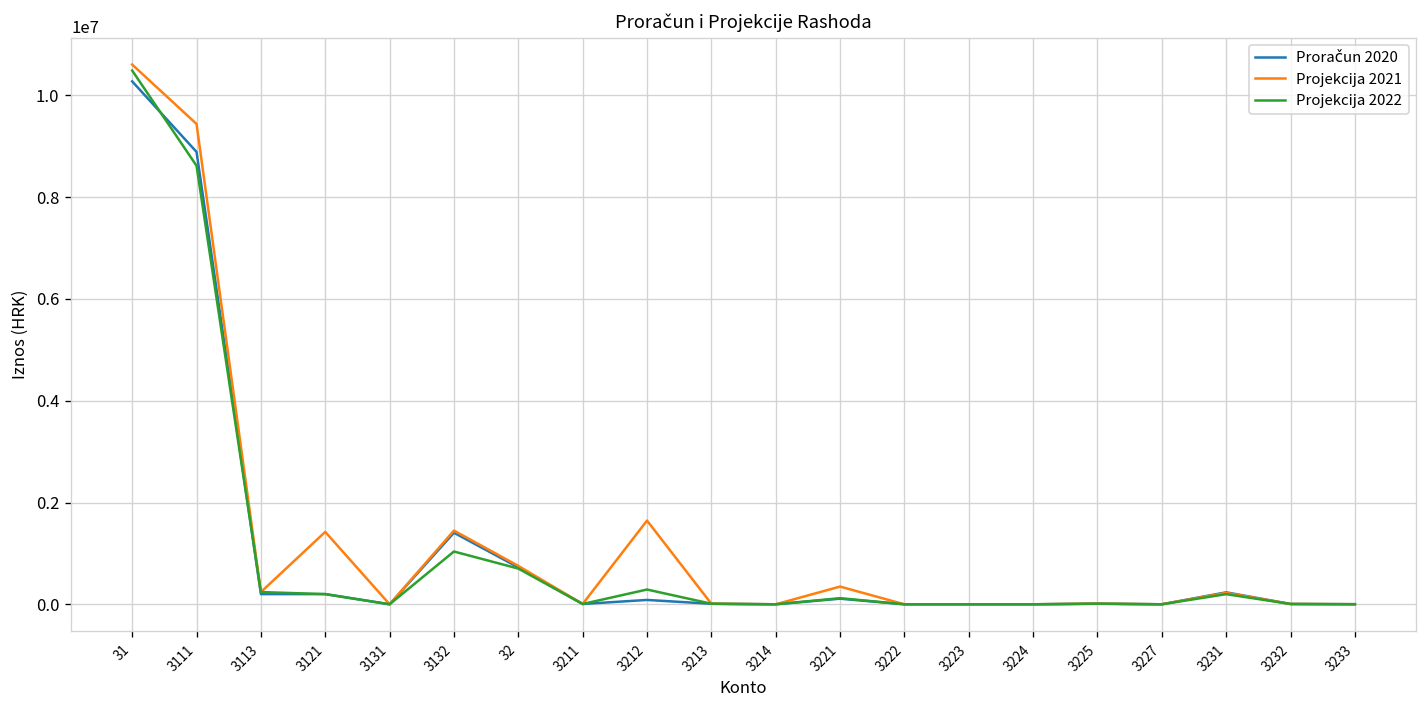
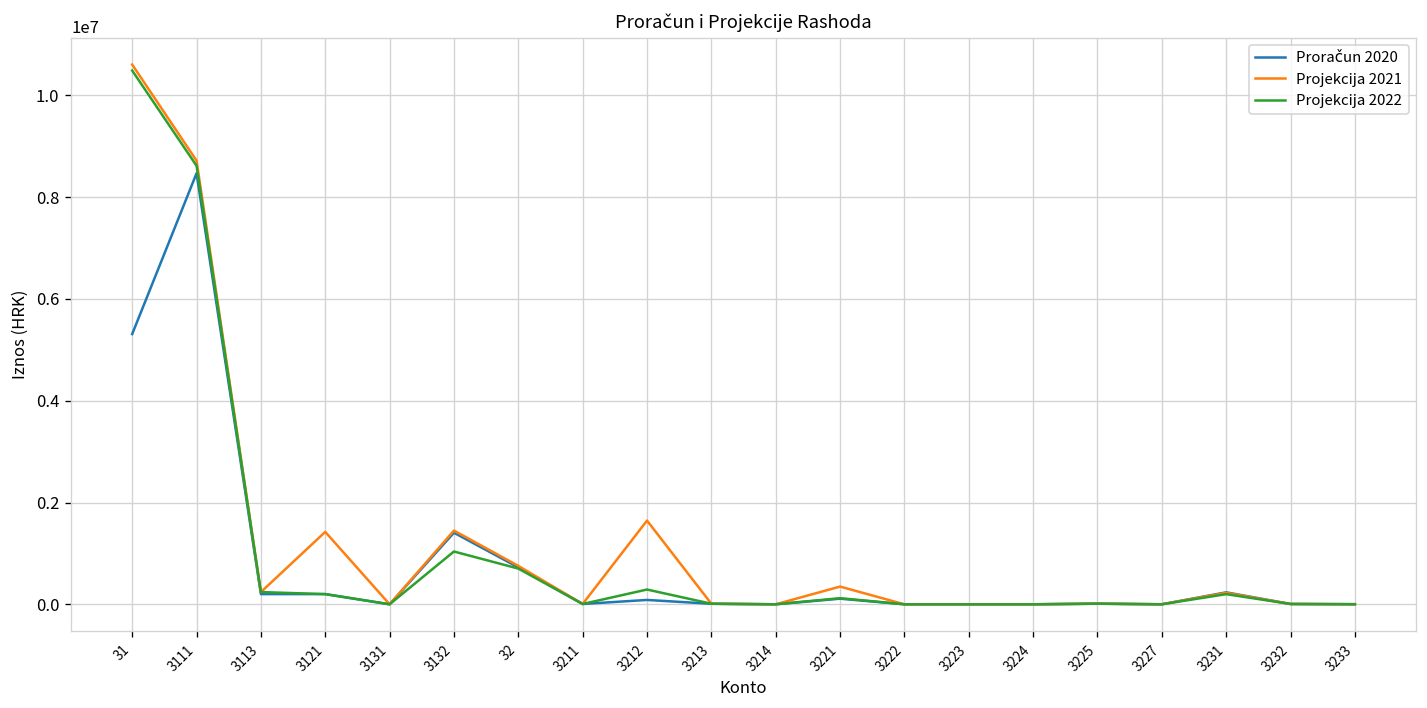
Proračun 2020, 31: 10300000 -> 5300000
Proračun 2020, 3111: 8900000 -> 8500000
Projekcija 2021, 3111: 9400000 -> 8700000
